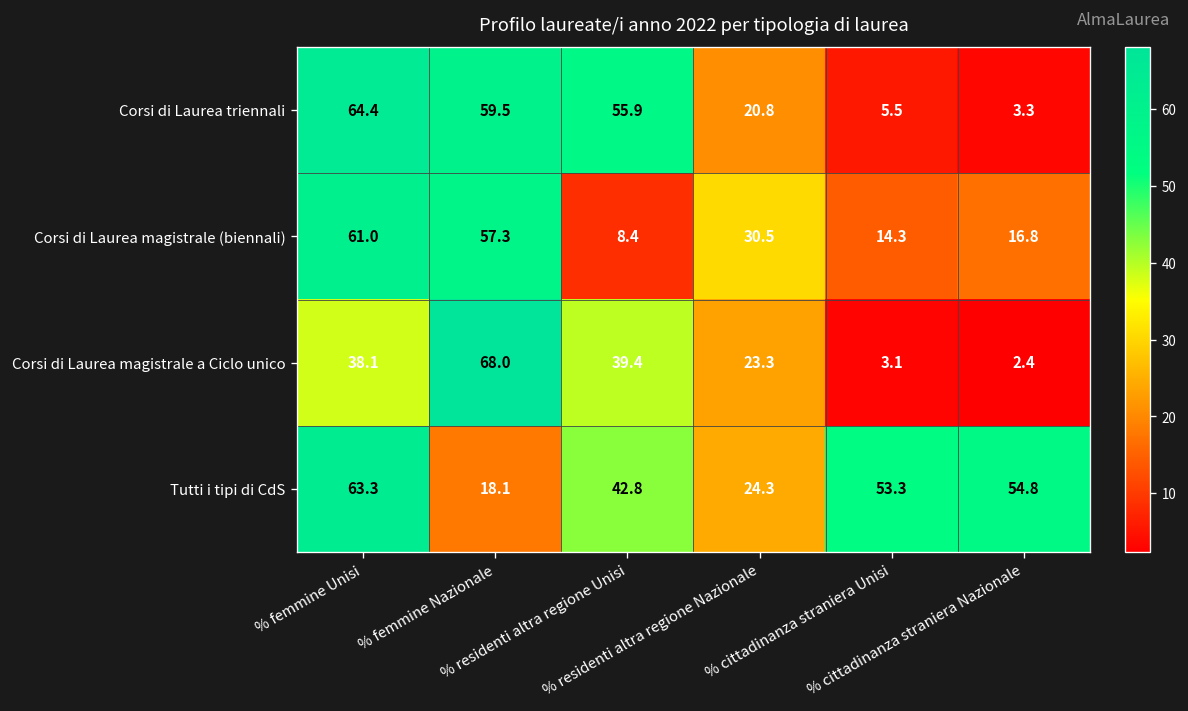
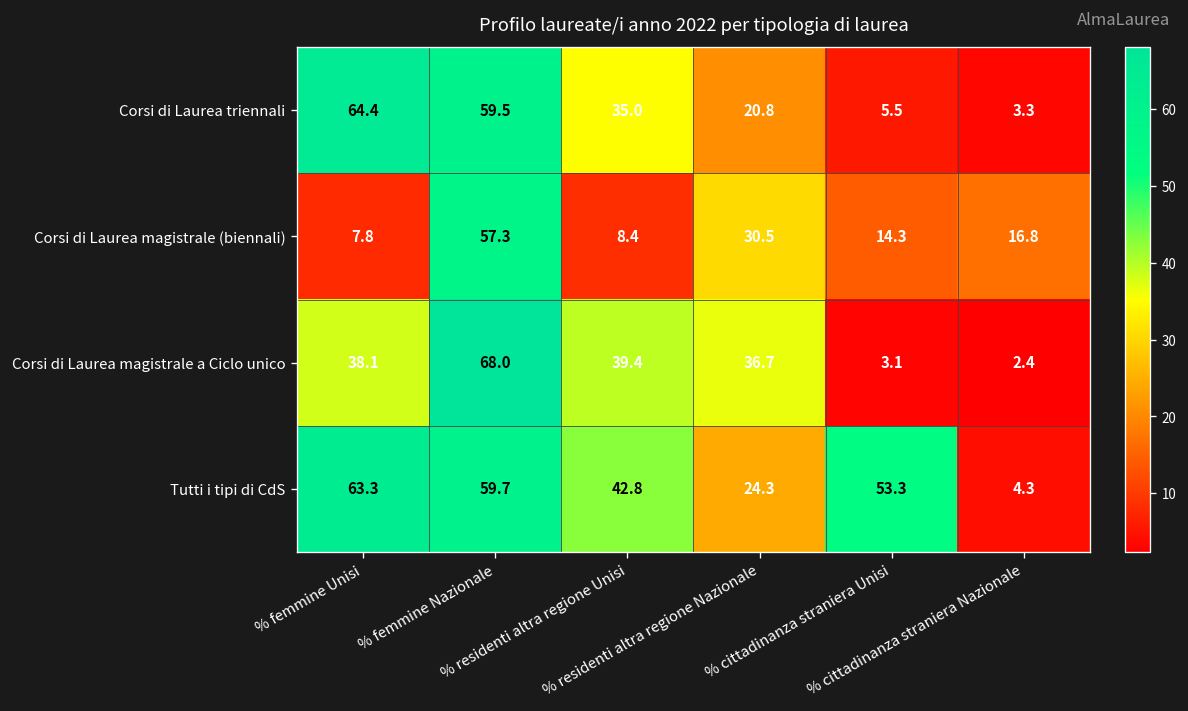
Corsi di Laurea triennali, % residenti altra regione Unisi: 55.9 -> 35.0
Corsi di Laurea magistrale (biennali), % femmine Unisi: 61.0 -> 7.8
Corsi di Laurea magistrale a Ciclo unico, % residenti altra regione Nazionale: 23.3 -> 36.7
Tutti i tipi di CdS, % femmine Nazionale: 18.1 -> 59.7
Tutti i tipi di CdS, % cittadinanza straniera Nazionale: 54.8 -> 4.3
